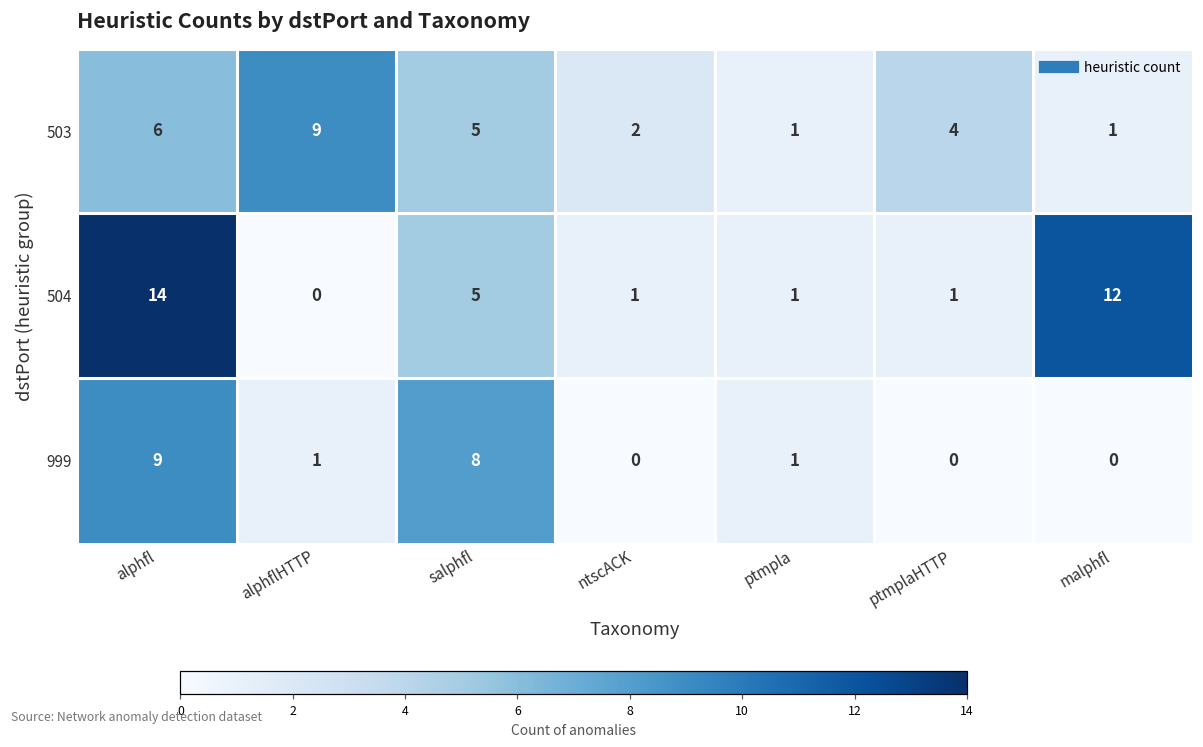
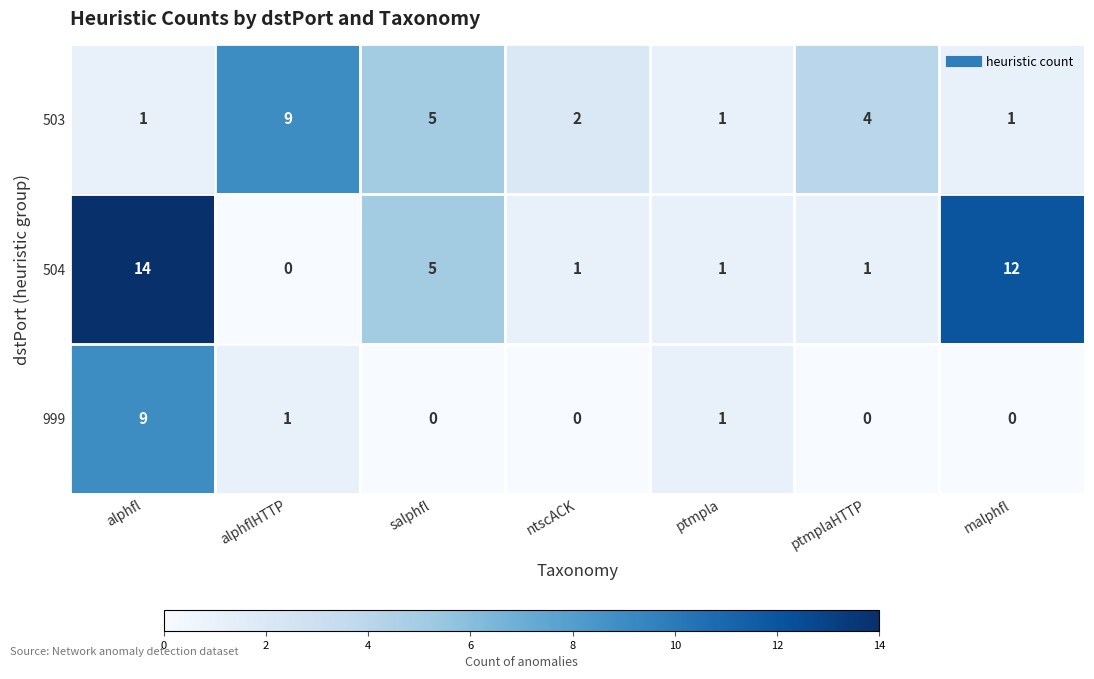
503, alphfl: 6 -> 1
999, salphfl: 8 -> 0
